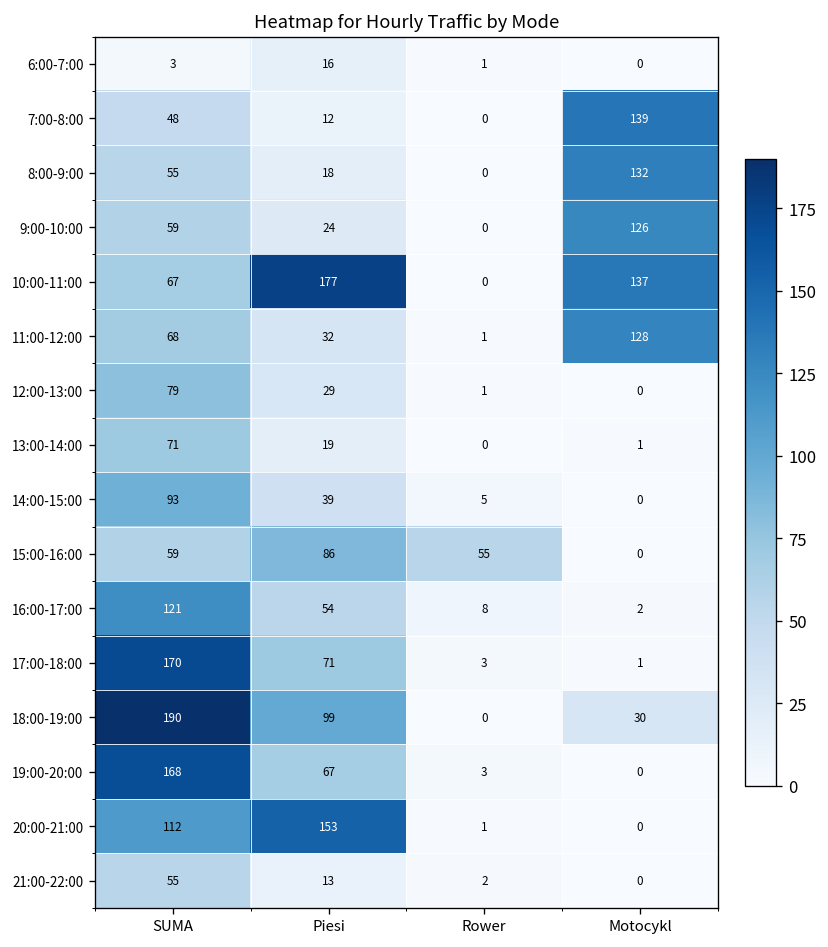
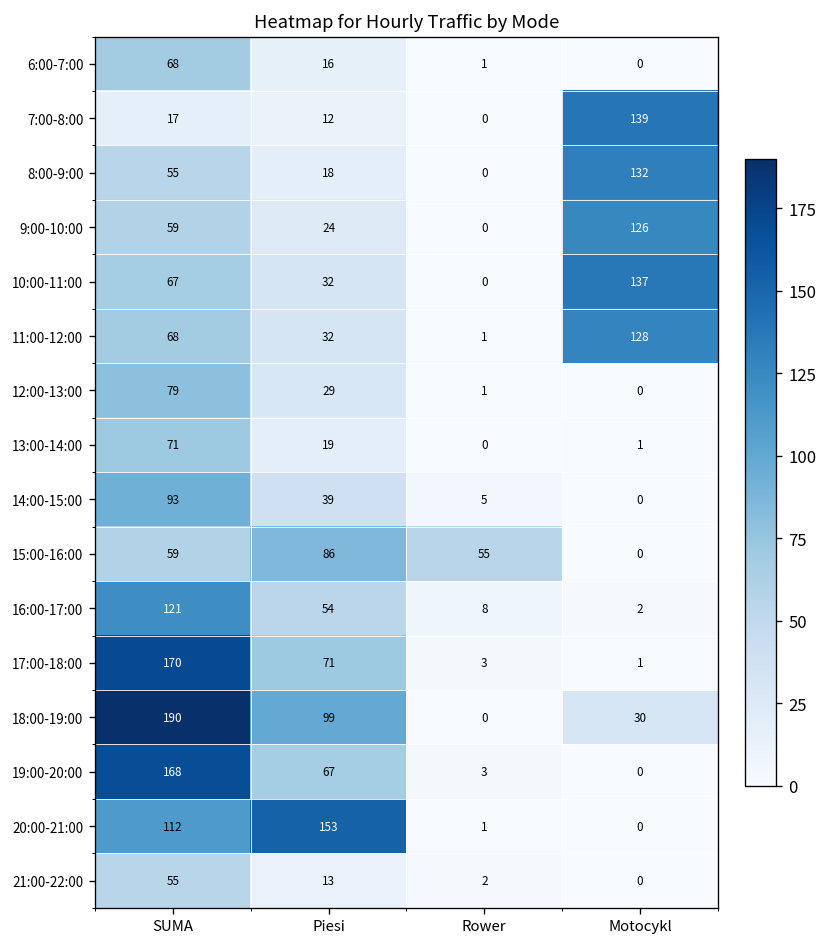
6:00-7:00, SUMA: 3 -> 68
7:00-8:00, SUMA: 48 -> 17
10:00-11:00, Piesi: 177 -> 32
